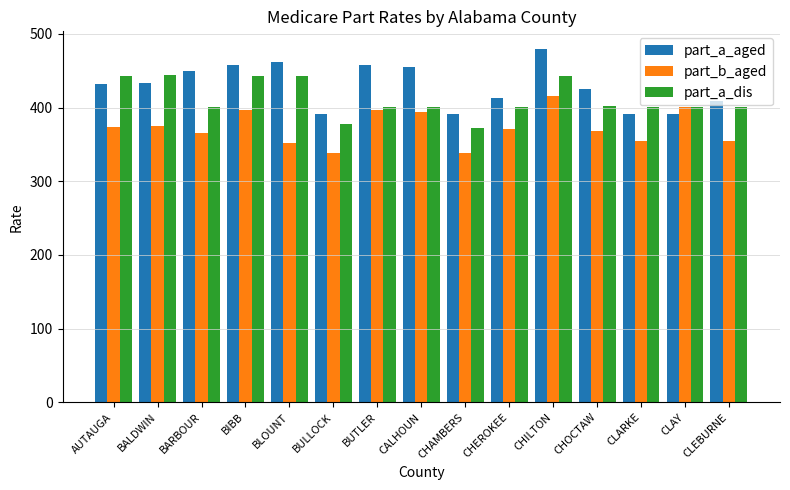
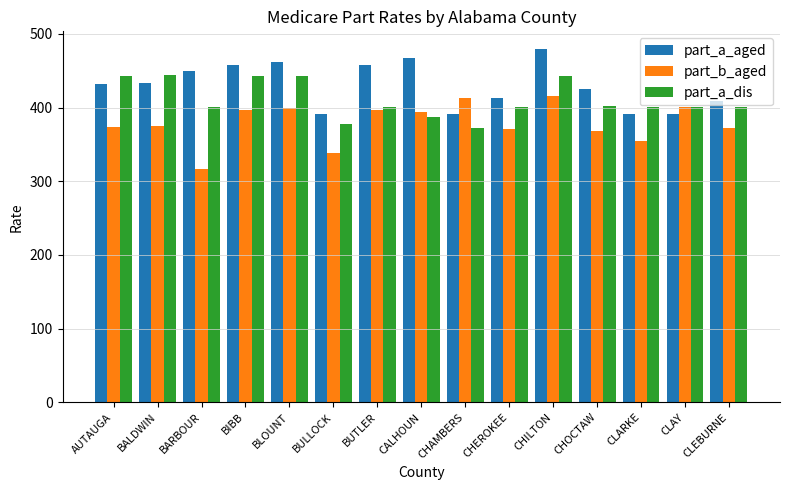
part_b_aged, BARBOUR: 370 -> 320
part_b_aged, BLOUNT: 350 -> 400
part_a_aged, CALHOUN: 460 -> 470
part_a_dis, CALHOUN: 400 -> 390
part_b_aged, CHAMBERS: 340 -> 410
part_b_aged, CLEBURNE: 350 -> 370
